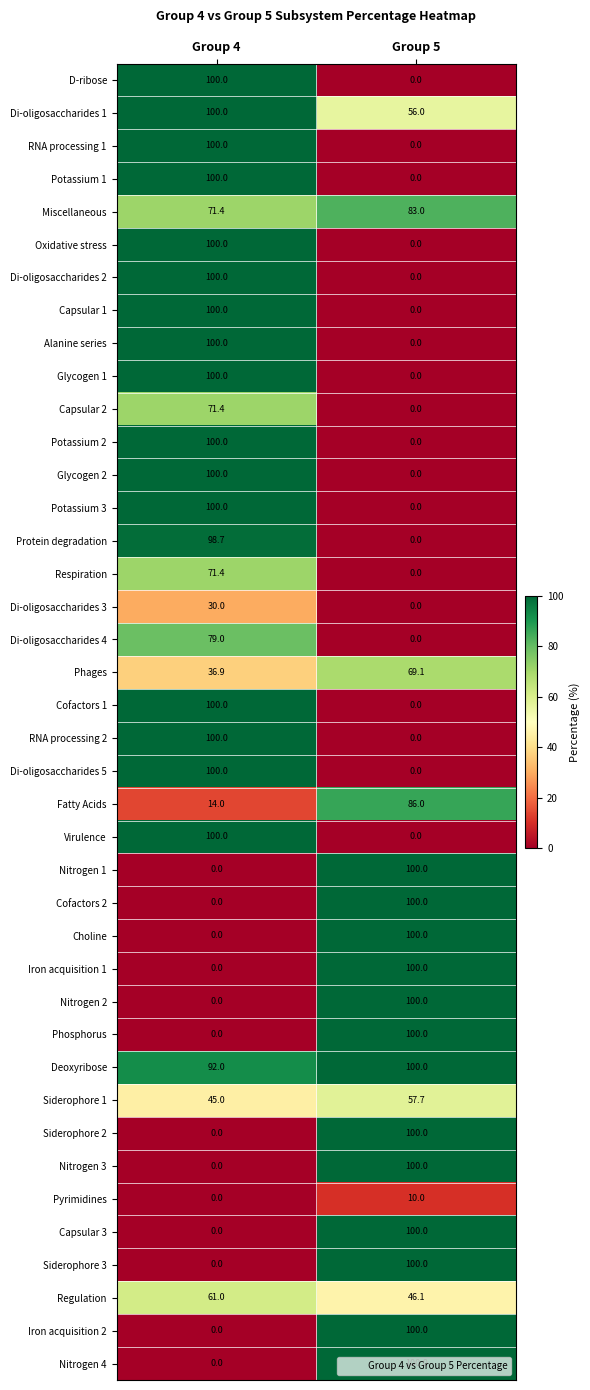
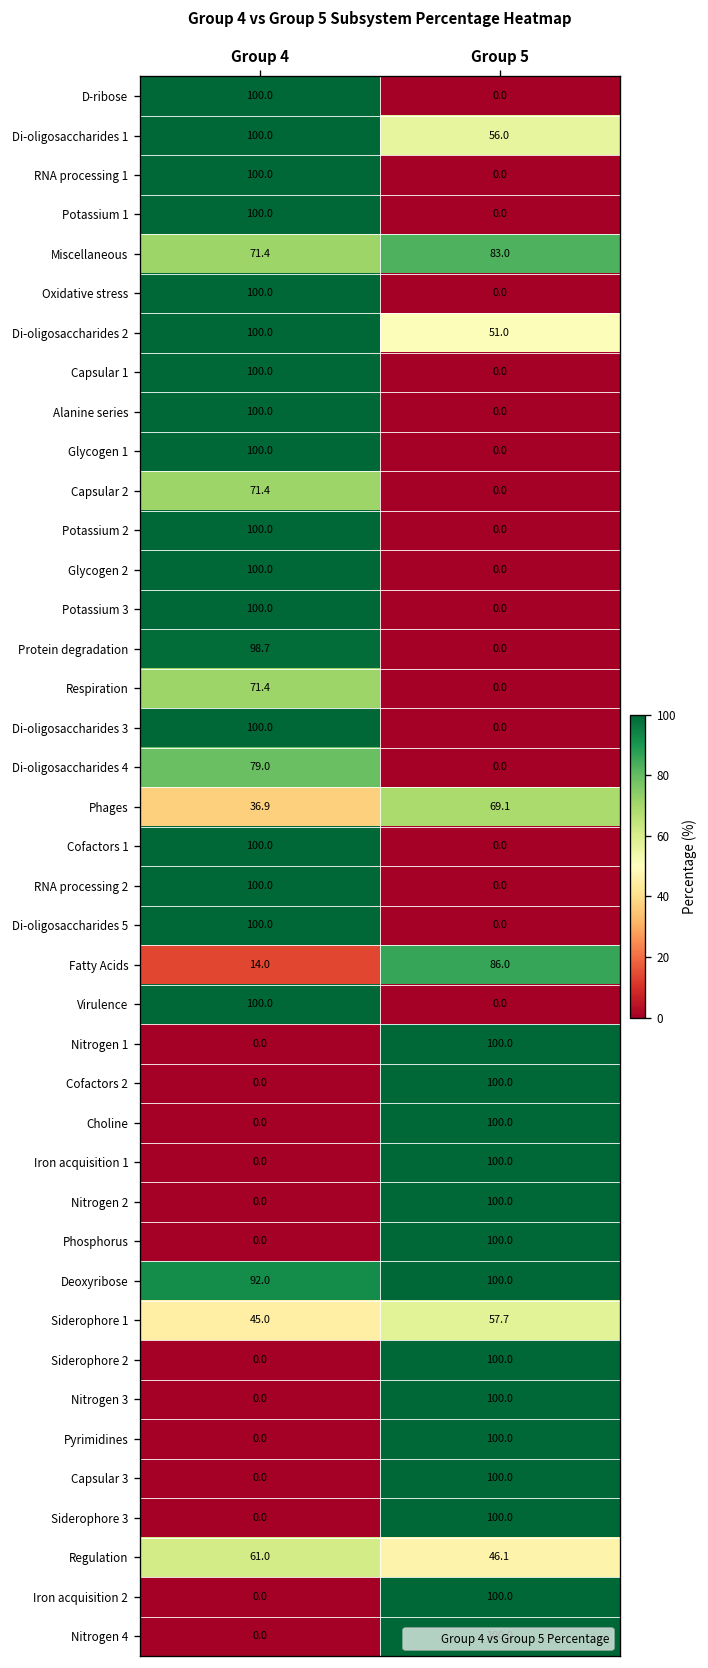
Di-oligosaccharides 2, Group 5: 0.0 -> 51.0
Di-oligosaccharides 3, Group 4: 30.0 -> 100.0
Pyrimidines, Group 5: 10.0 -> 100.0
